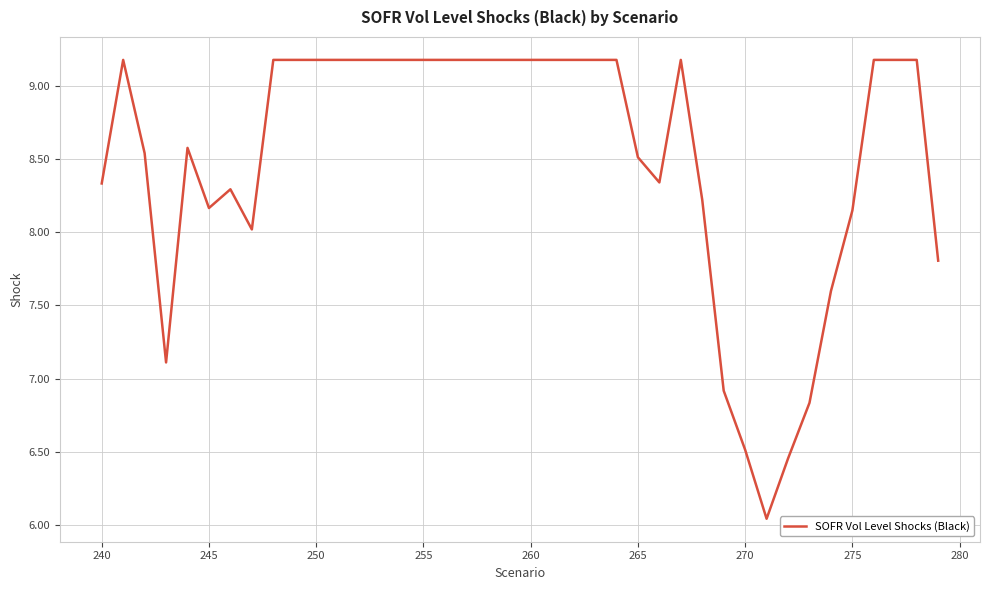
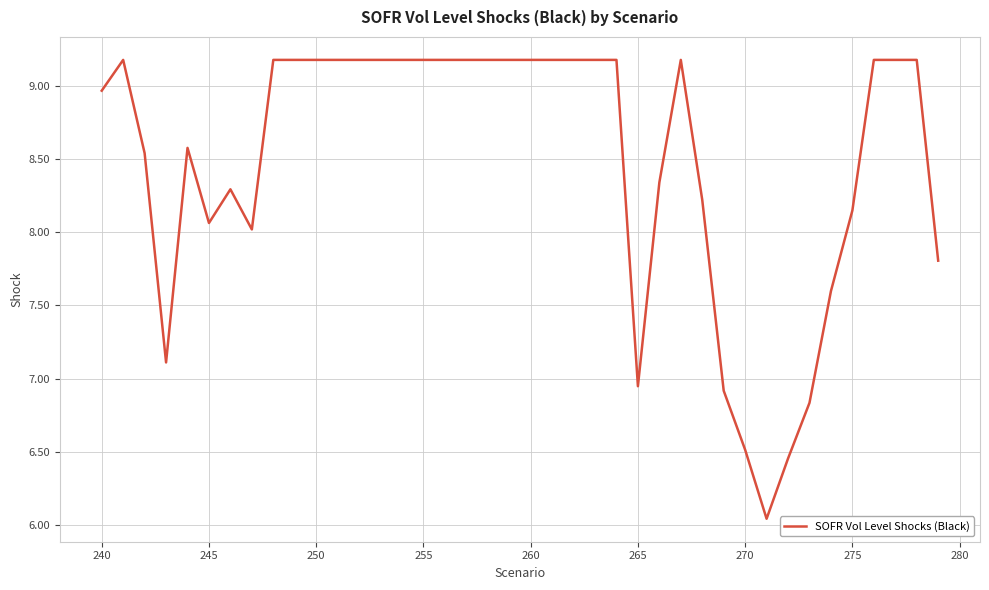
240: 8.33 -> 8.96
245: 8.16 -> 8.06
265: 8.51 -> 6.95
